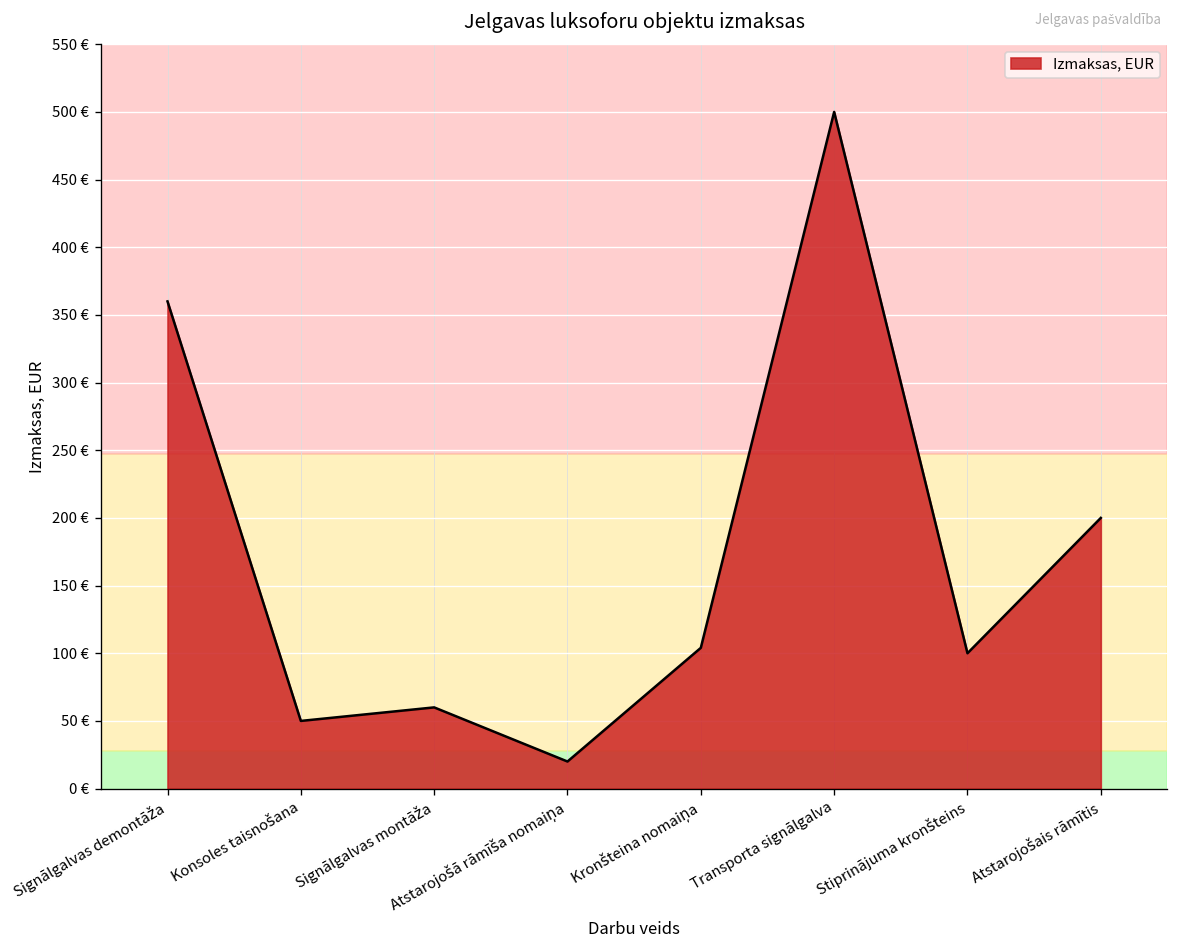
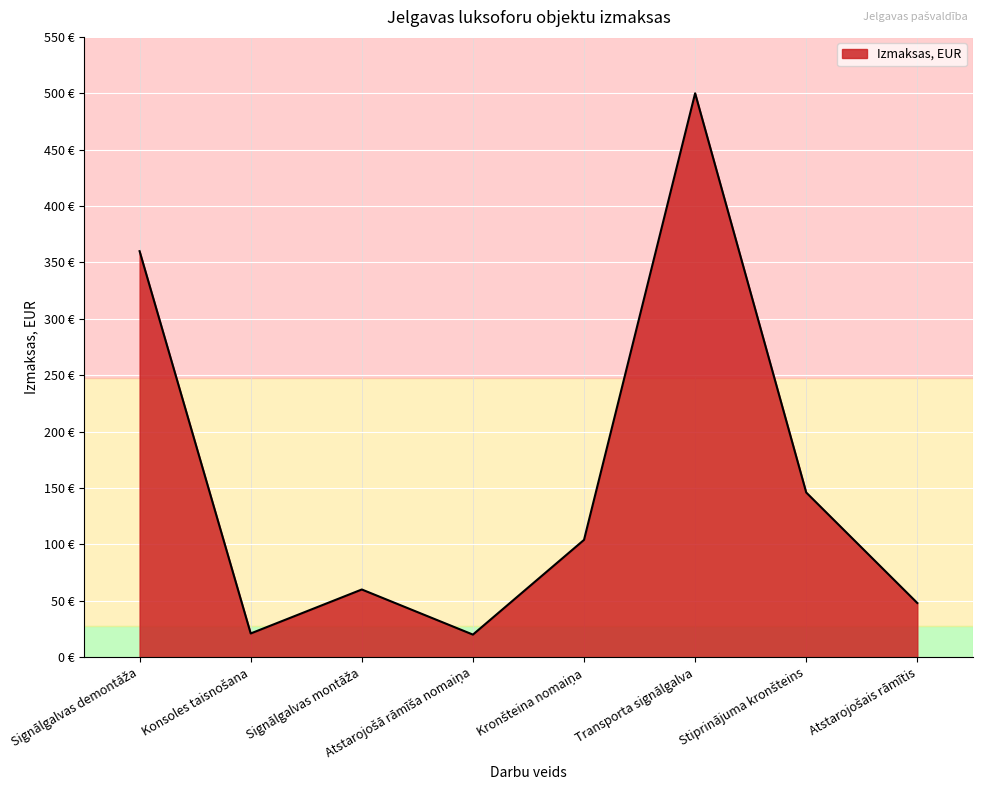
Konsoles taisnošana: 50 € -> 21 €
Stiprinājuma kronšteins: 100 € -> 146 €
Atstarojošais rāmītis: 200 € -> 48 €
